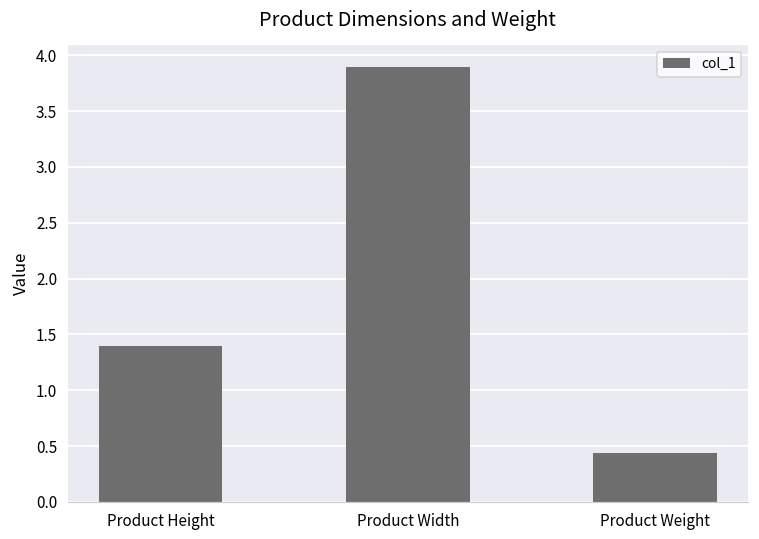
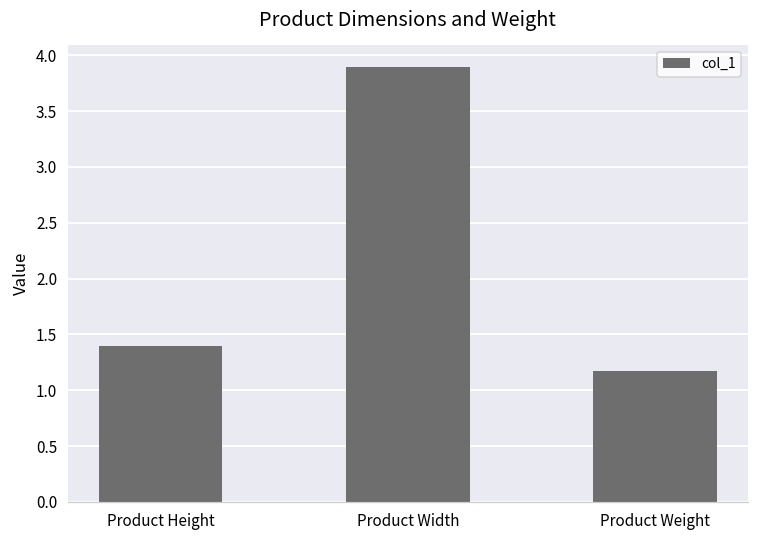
Product Weight: 0.44 -> 1.17
